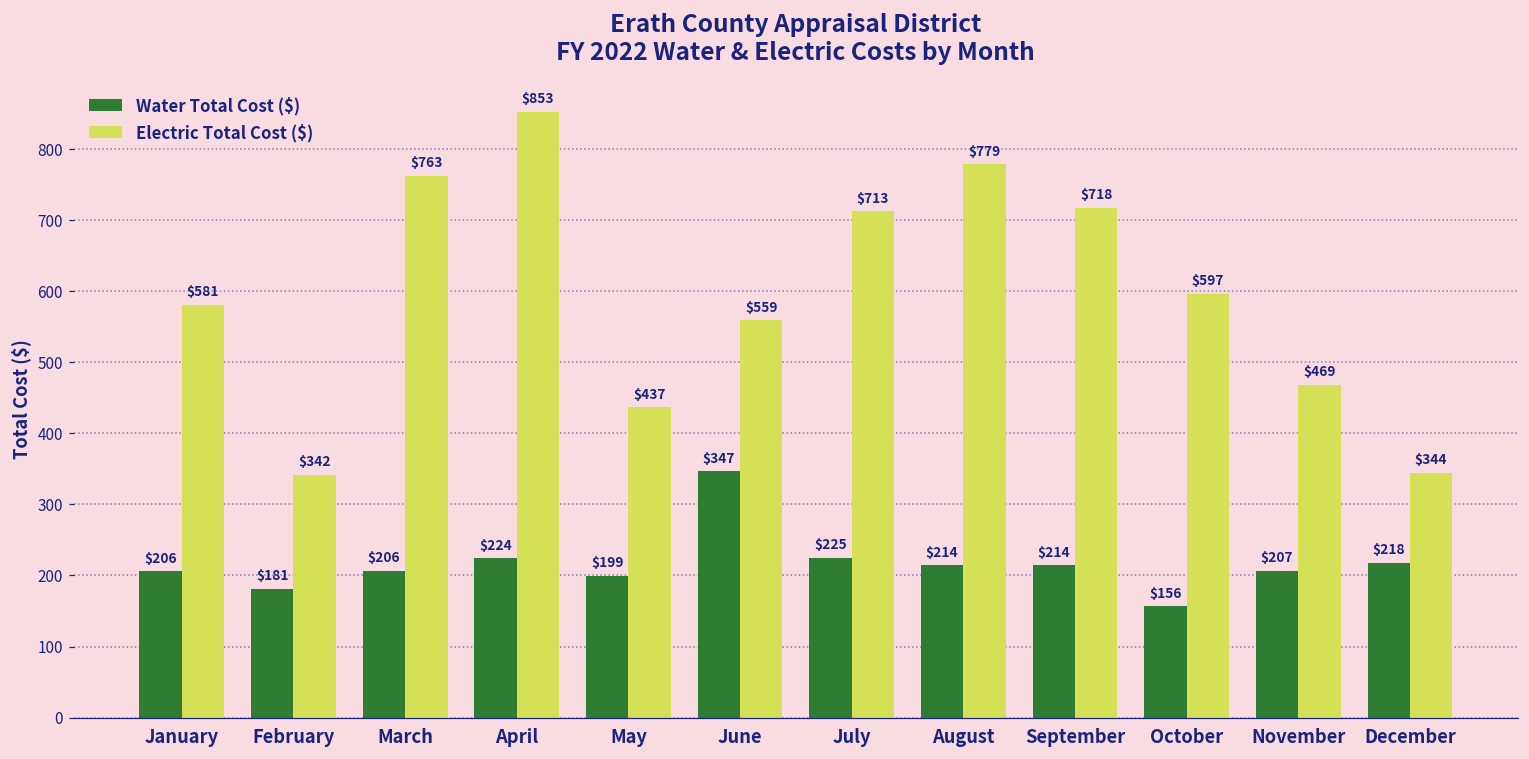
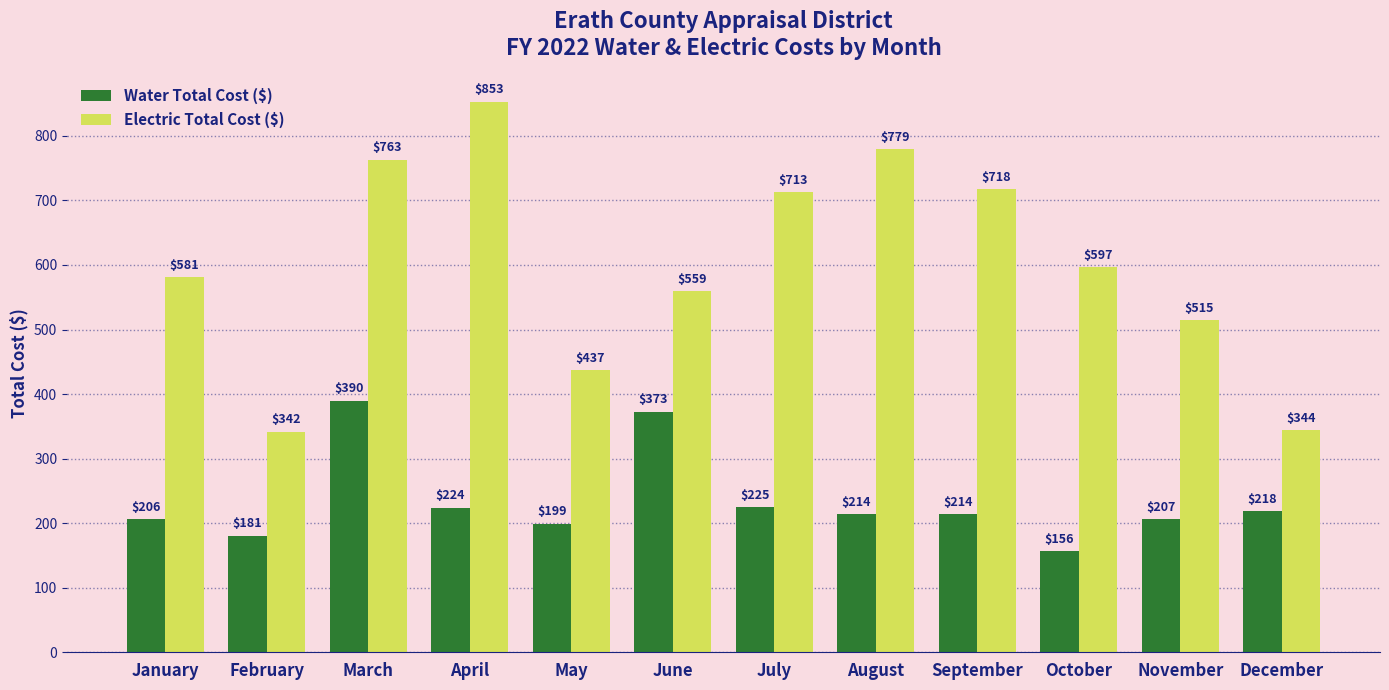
Water Total Cost ($), March: $206 -> $390
Water Total Cost ($), June: $347 -> $373
Electric Total Cost ($), November: $469 -> $515
